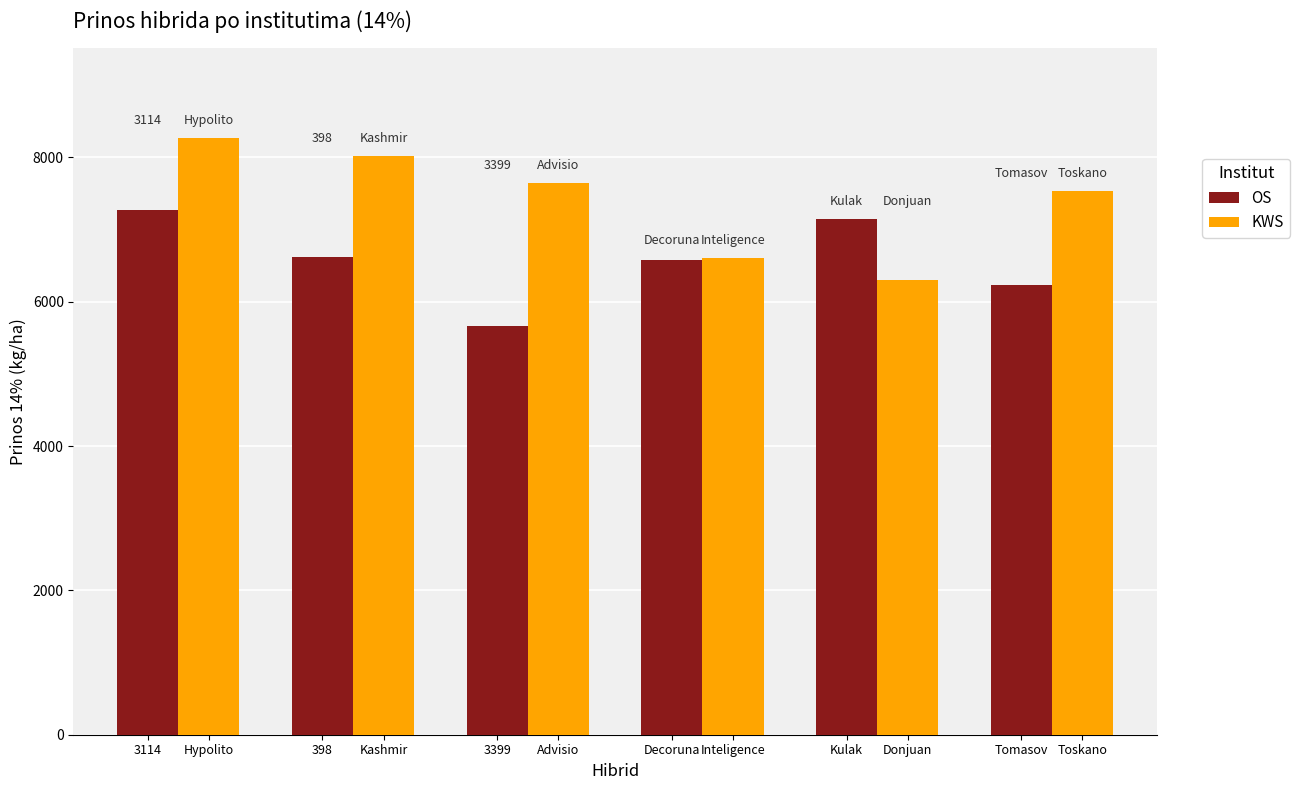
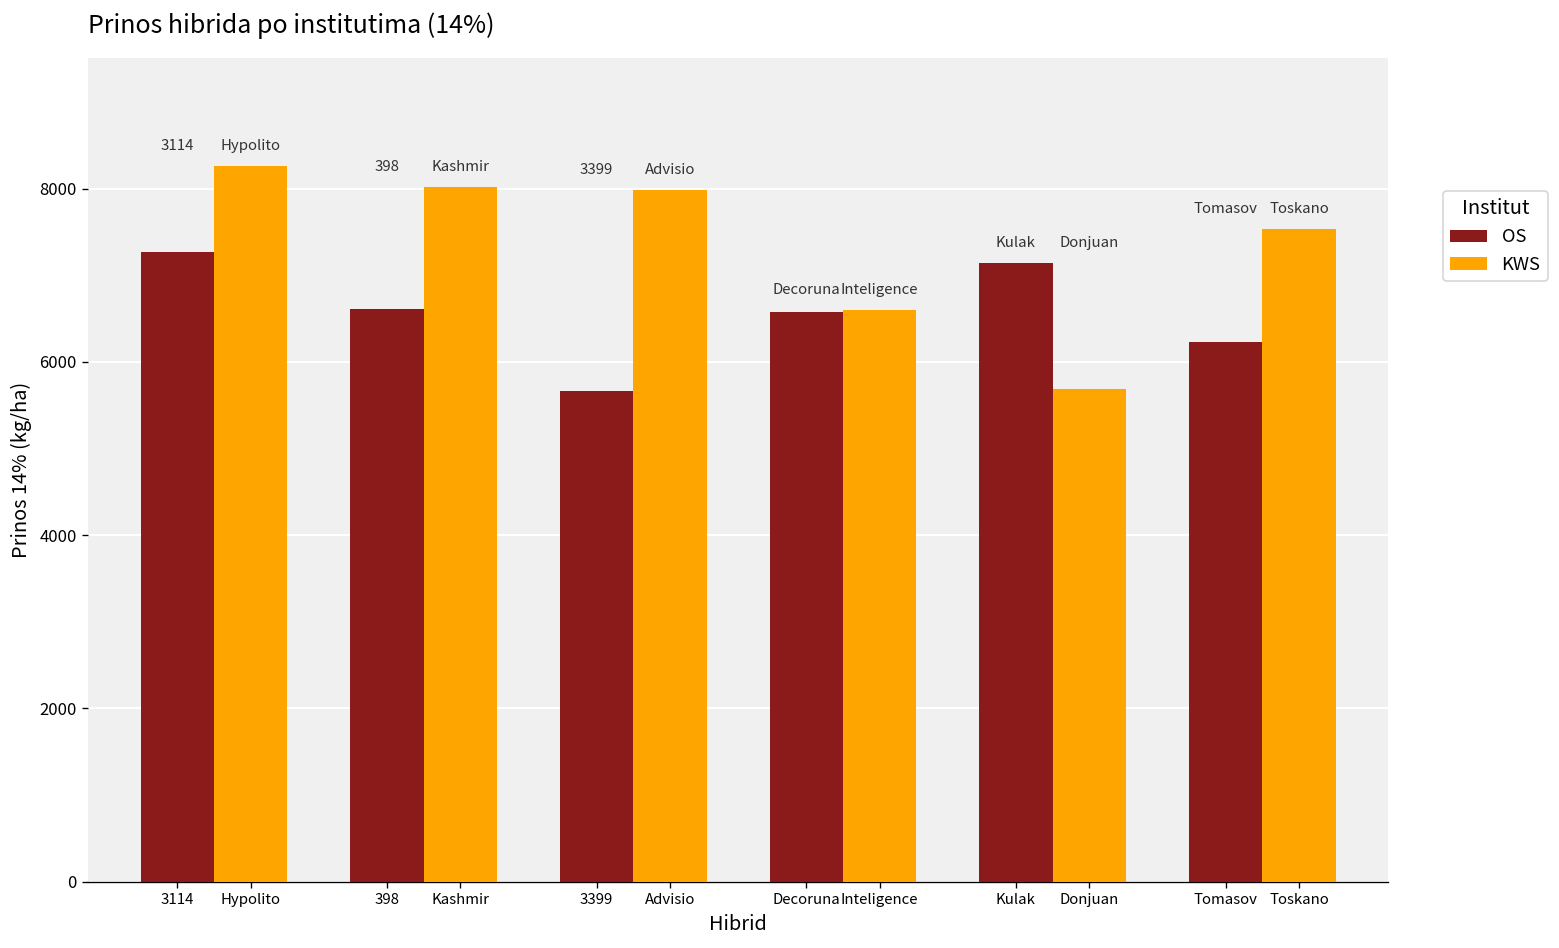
KWS, Advisio: 7600 -> 8000
KWS, Donjuan: 6300 -> 5700
